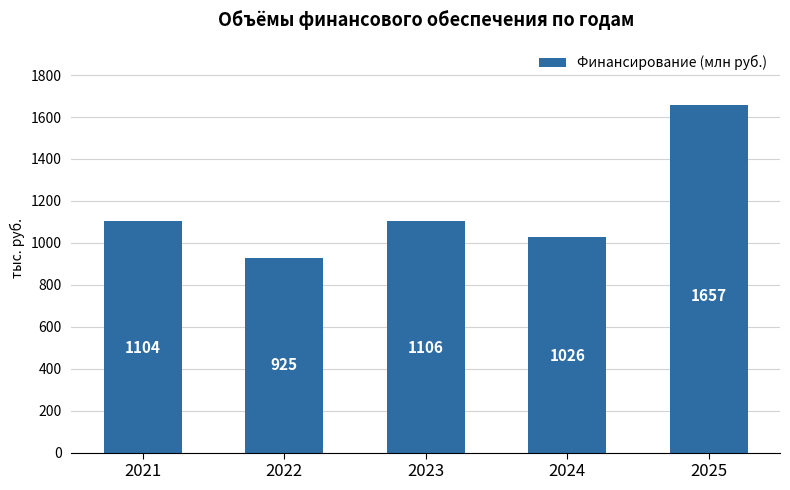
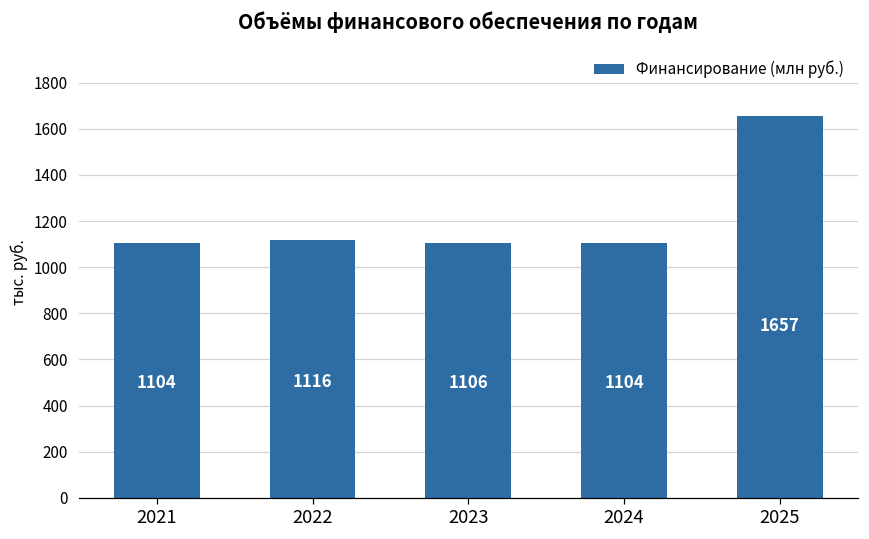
2022: 925 -> 1116
2024: 1026 -> 1104
